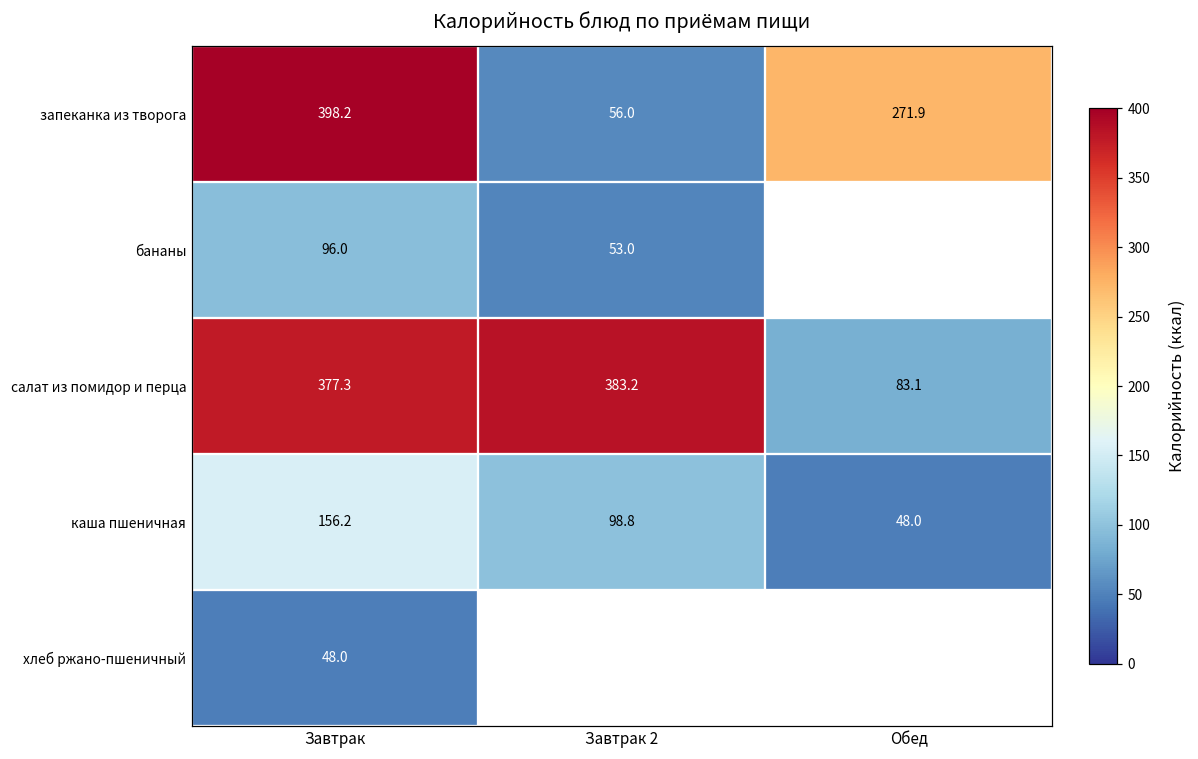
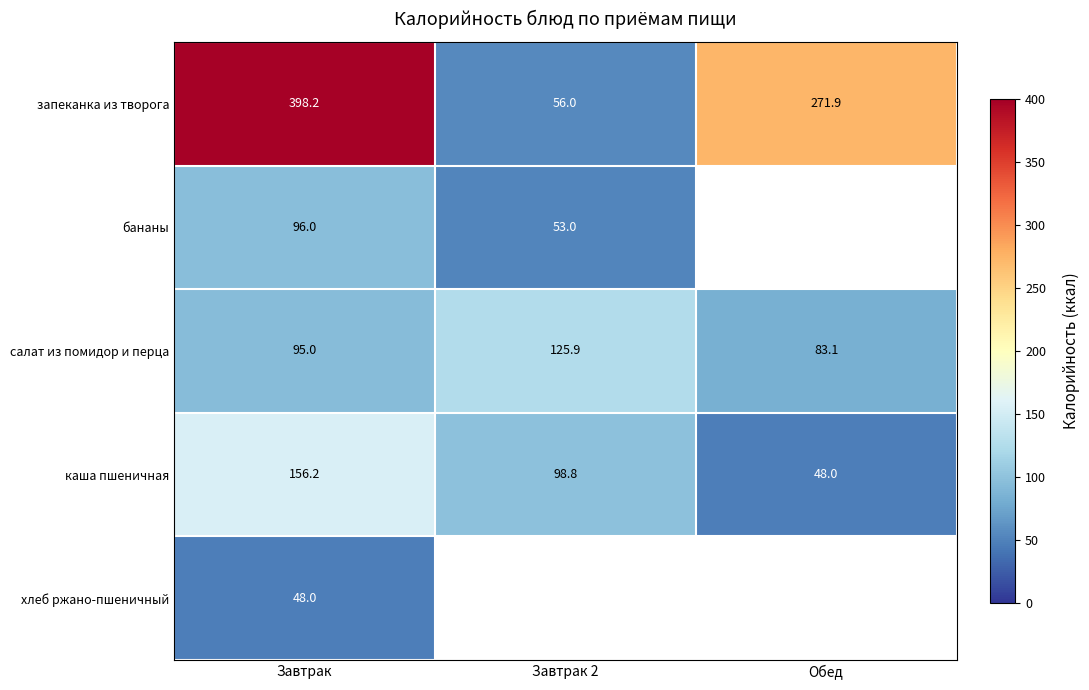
салат из помидор и перца, Завтрак: 377.3 -> 95.0
салат из помидор и перца, Завтрак 2: 383.2 -> 125.9
